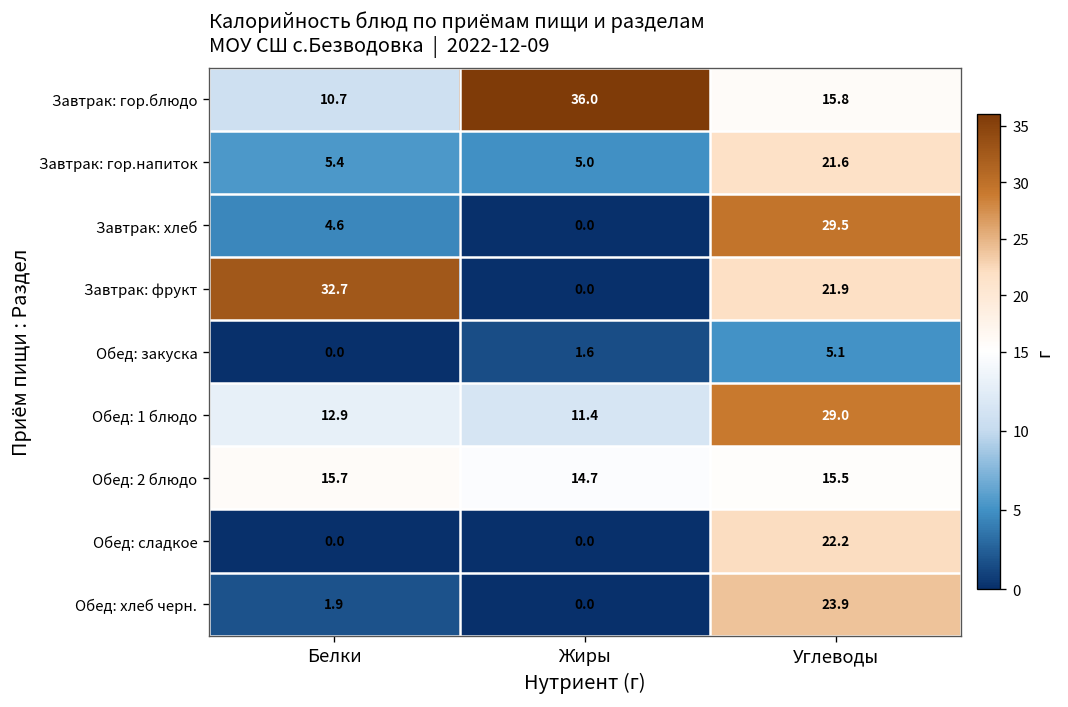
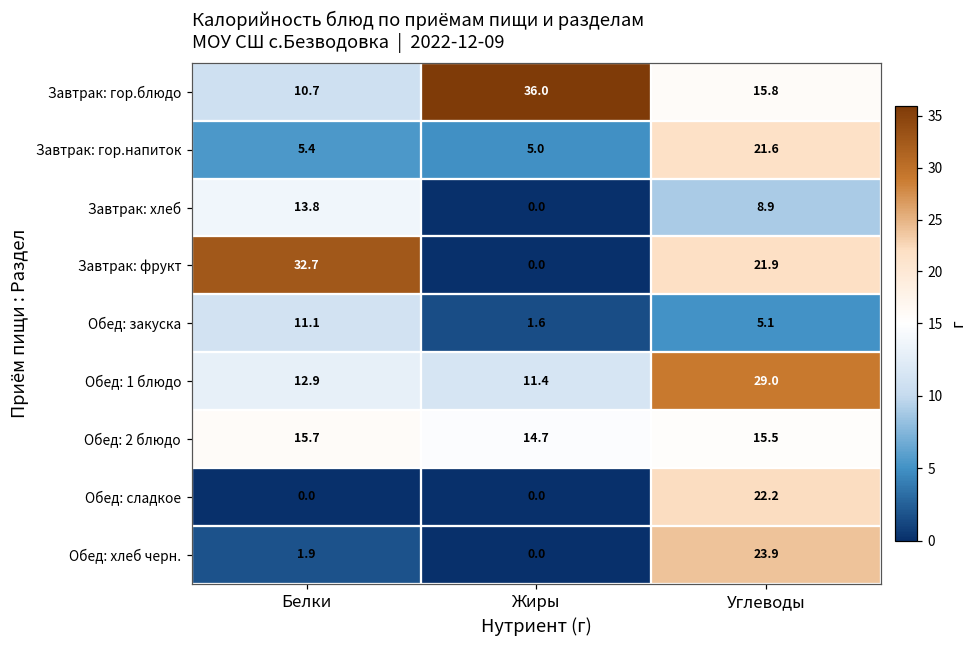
Завтрак: хлеб, Белки: 4.6 -> 13.8
Завтрак: хлеб, Углеводы: 29.5 -> 8.9
Обед: закуска, Белки: 0.0 -> 11.1
